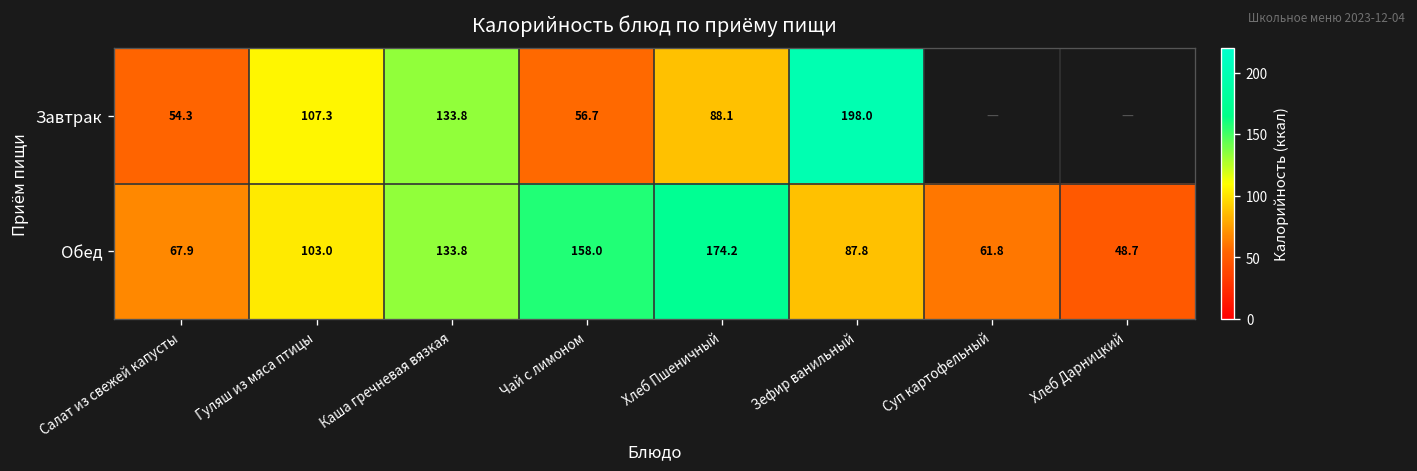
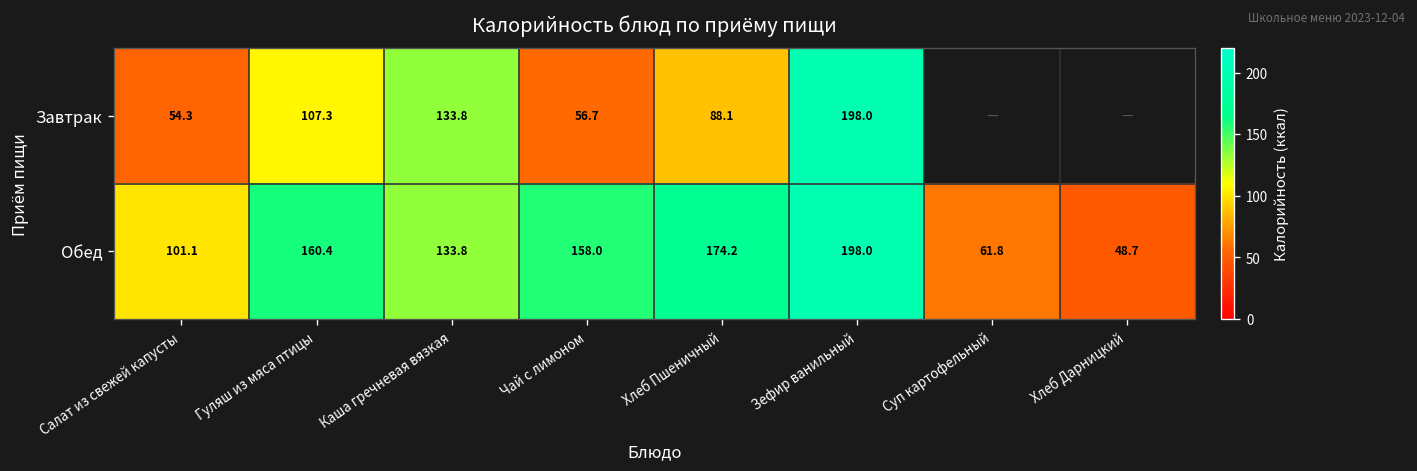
Обед, Салат из свежей капусты: 67.9 -> 101.1
Обед, Гуляш из мяса птицы: 103.0 -> 160.4
Обед, Зефир ванильный: 87.8 -> 198.0
